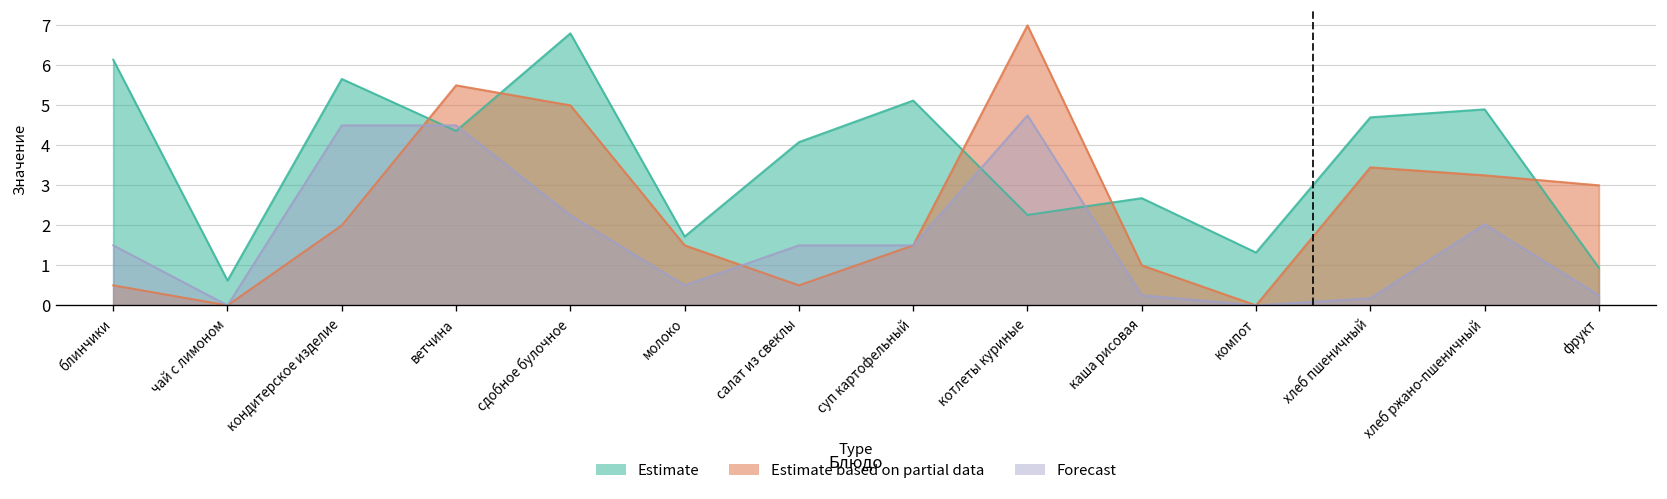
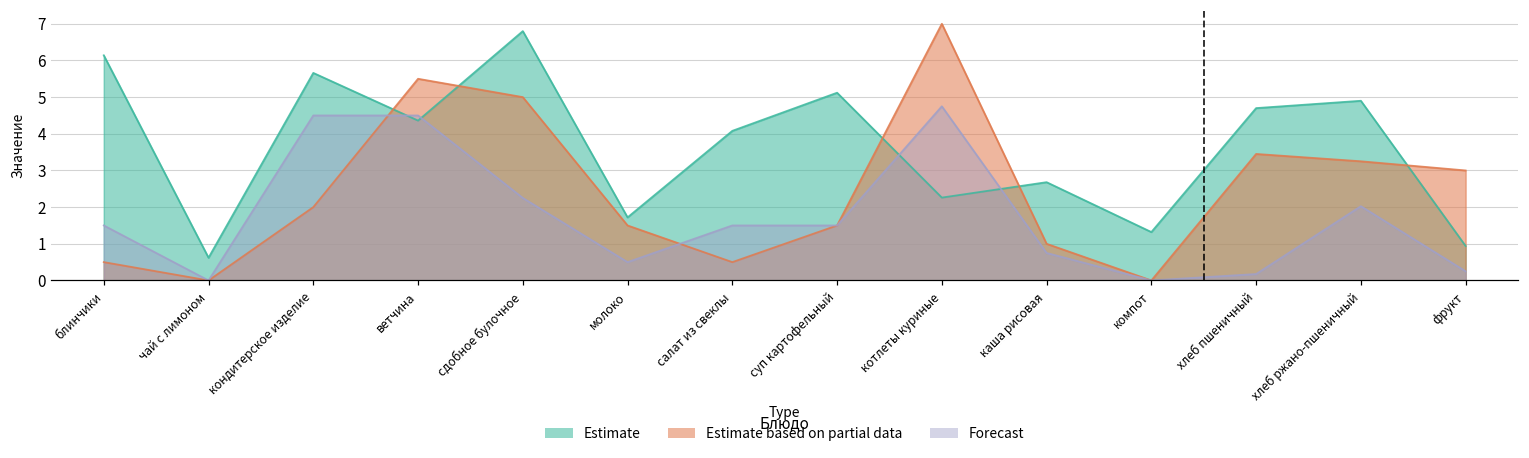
Forecast, каша рисовая: 0.3 -> 0.8
